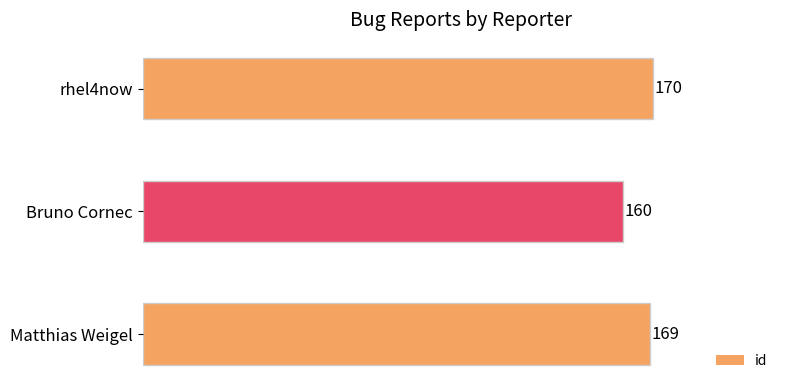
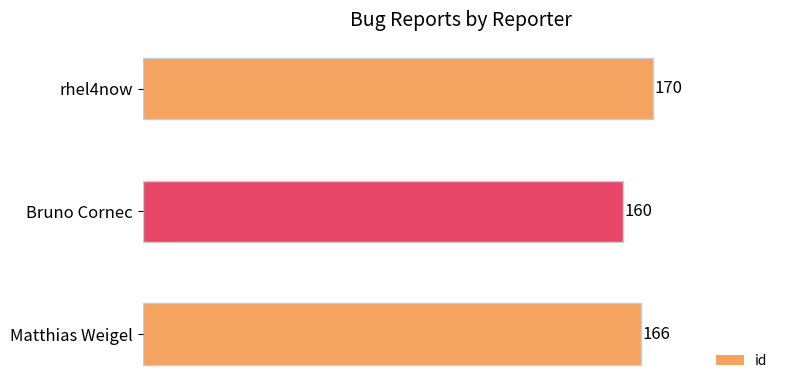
Matthias Weigel: 169 -> 166
